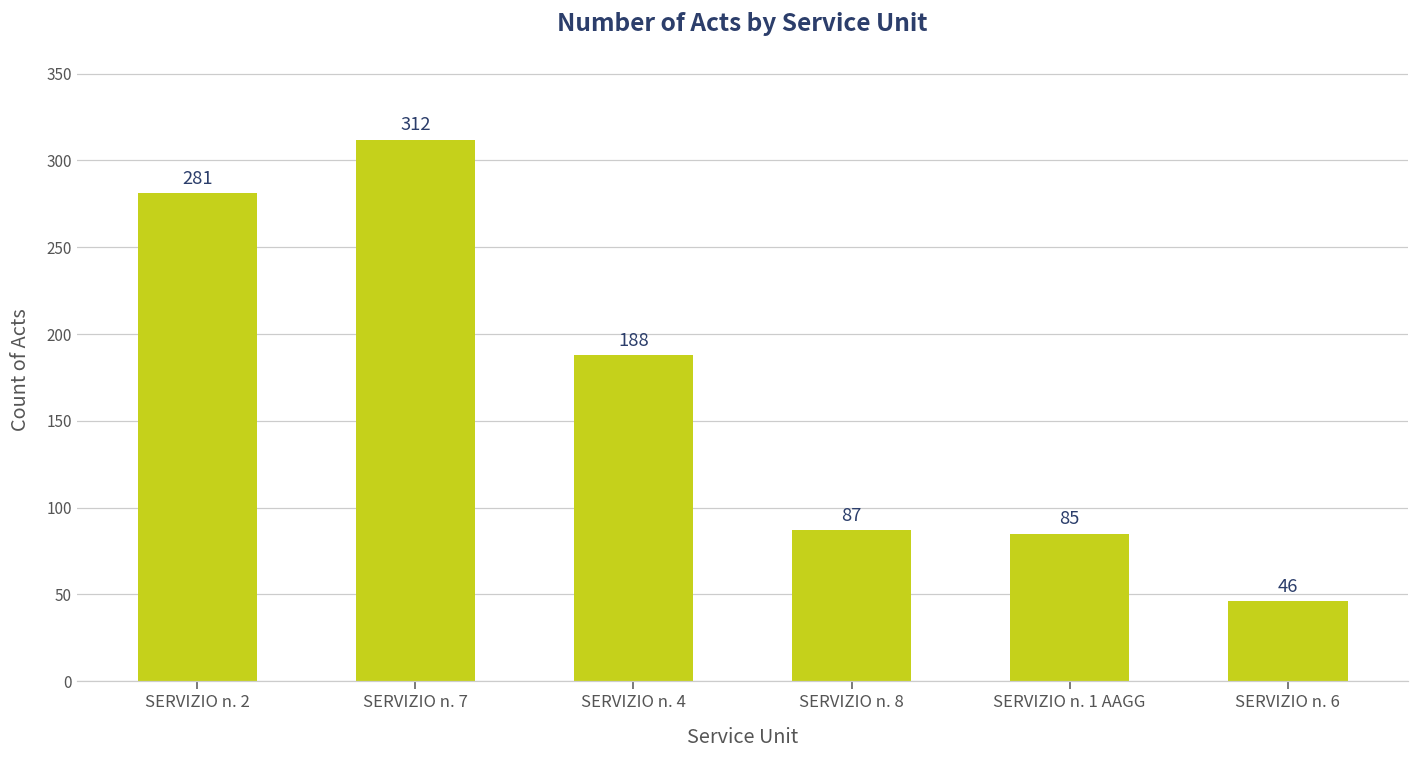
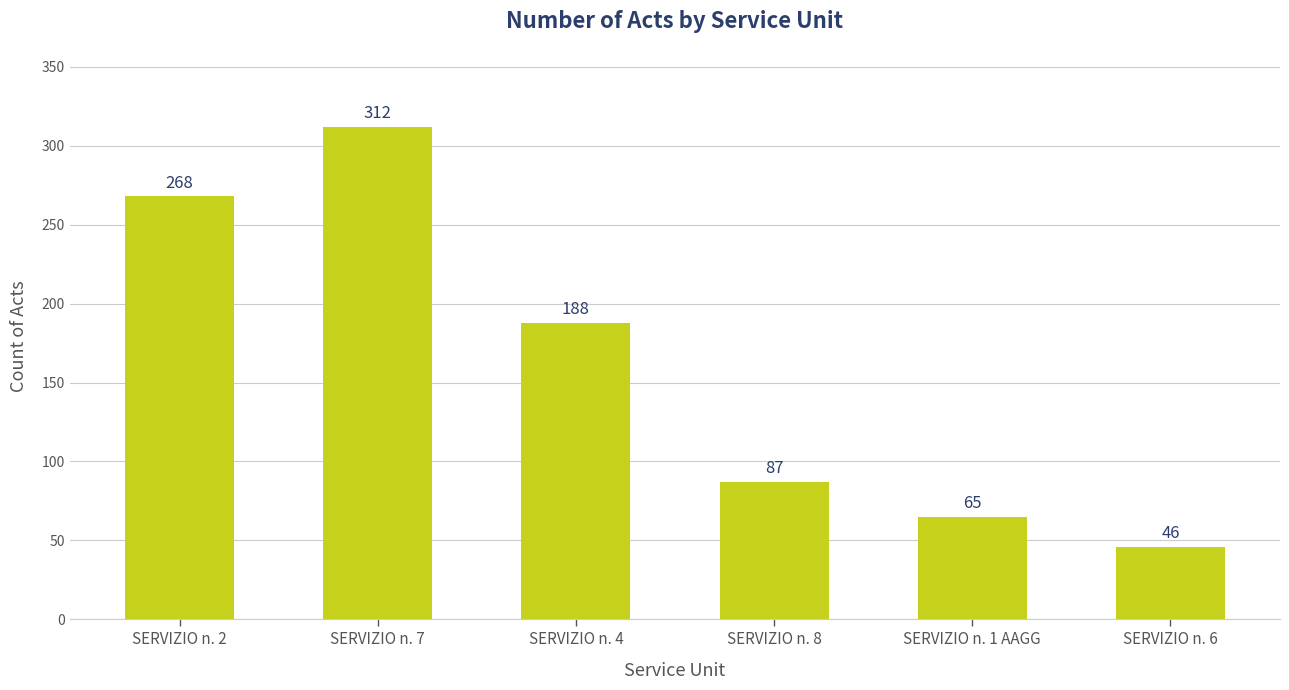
SERVIZIO n. 2: 281 -> 268
SERVIZIO n. 1 AAGG: 85 -> 65
